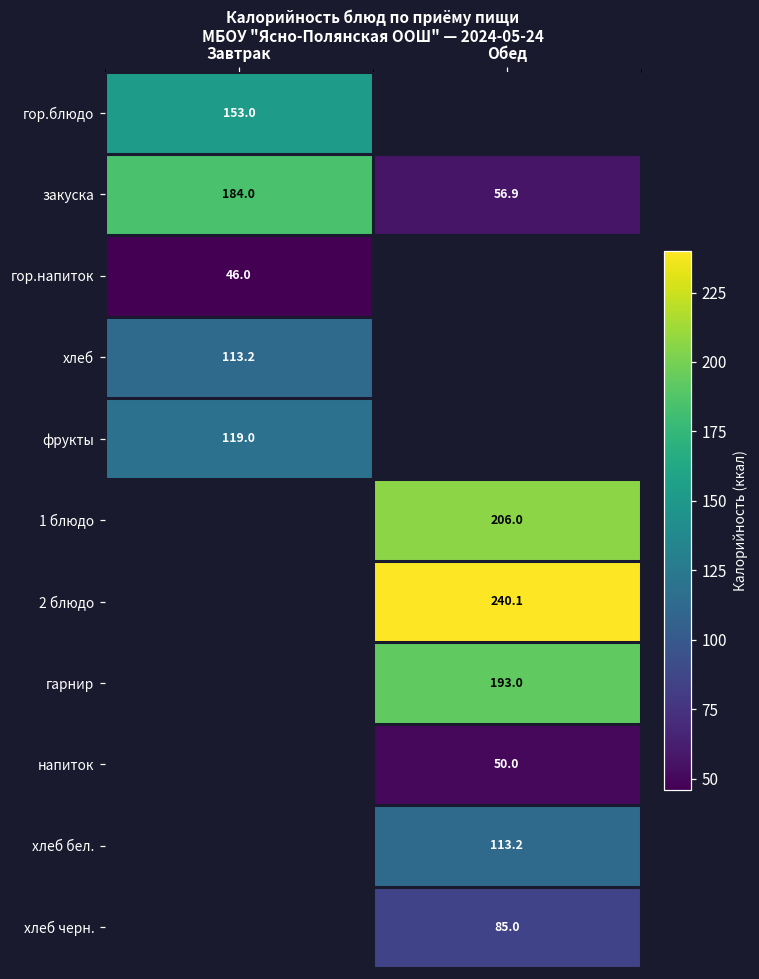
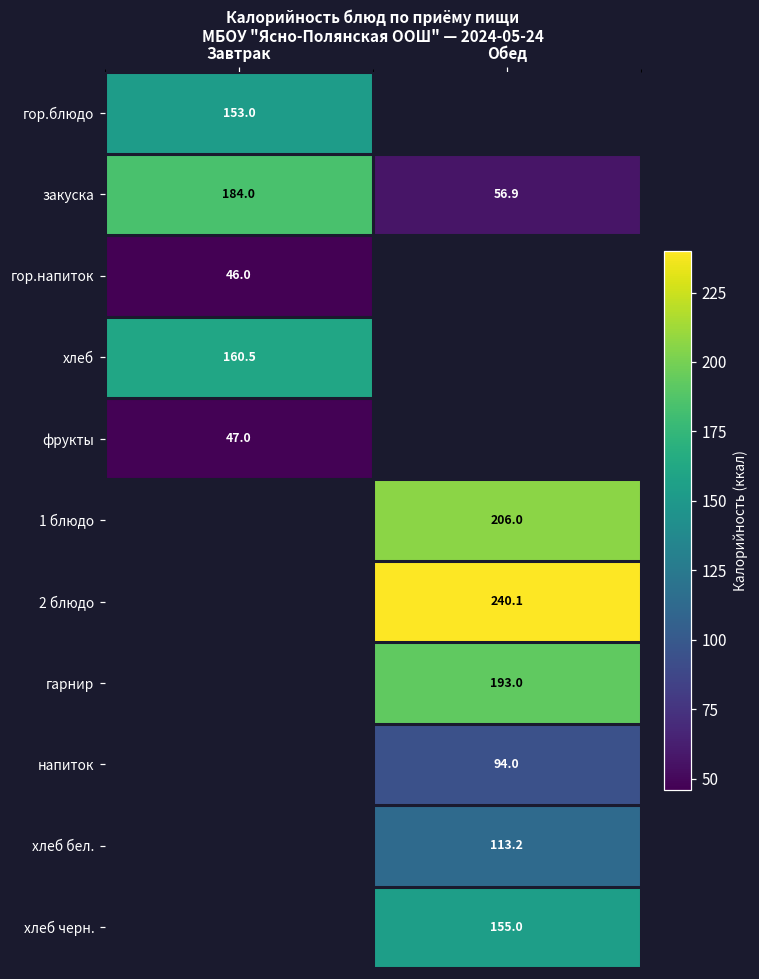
хлеб, Завтрак: 113.2 -> 160.5
фрукты, Завтрак: 119.0 -> 47.0
напиток, Обед: 50.0 -> 94.0
хлеб черн., Обед: 85.0 -> 155.0
